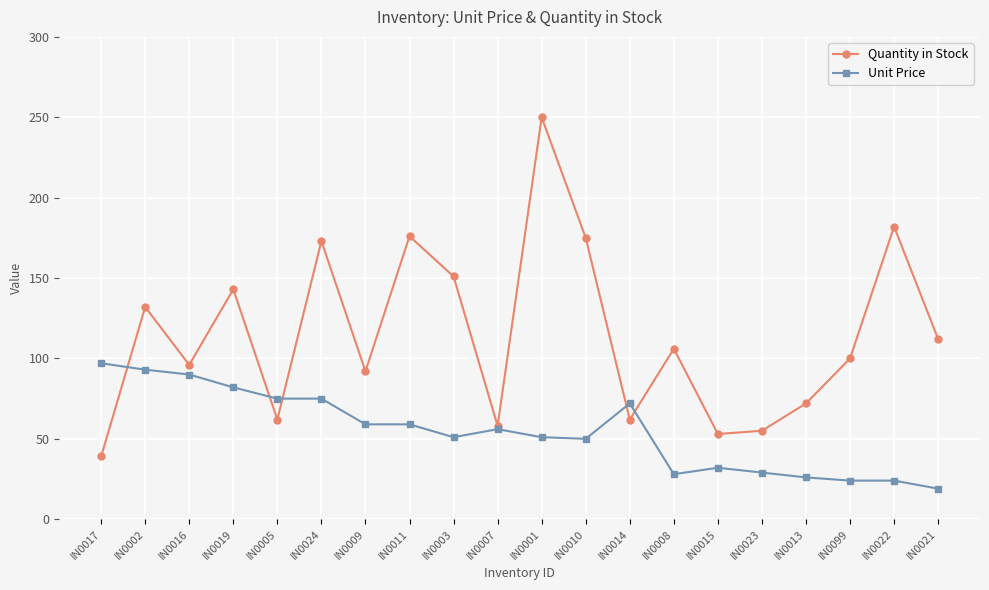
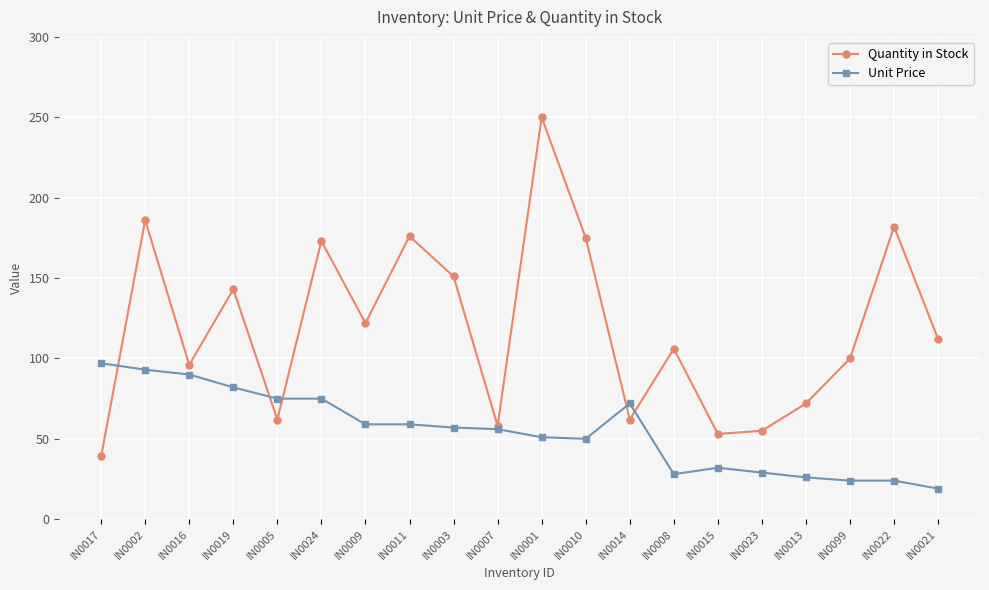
Quantity in Stock, IN0002: 132 -> 186
Quantity in Stock, IN0009: 92 -> 122
Unit Price, IN0003: 51 -> 57
